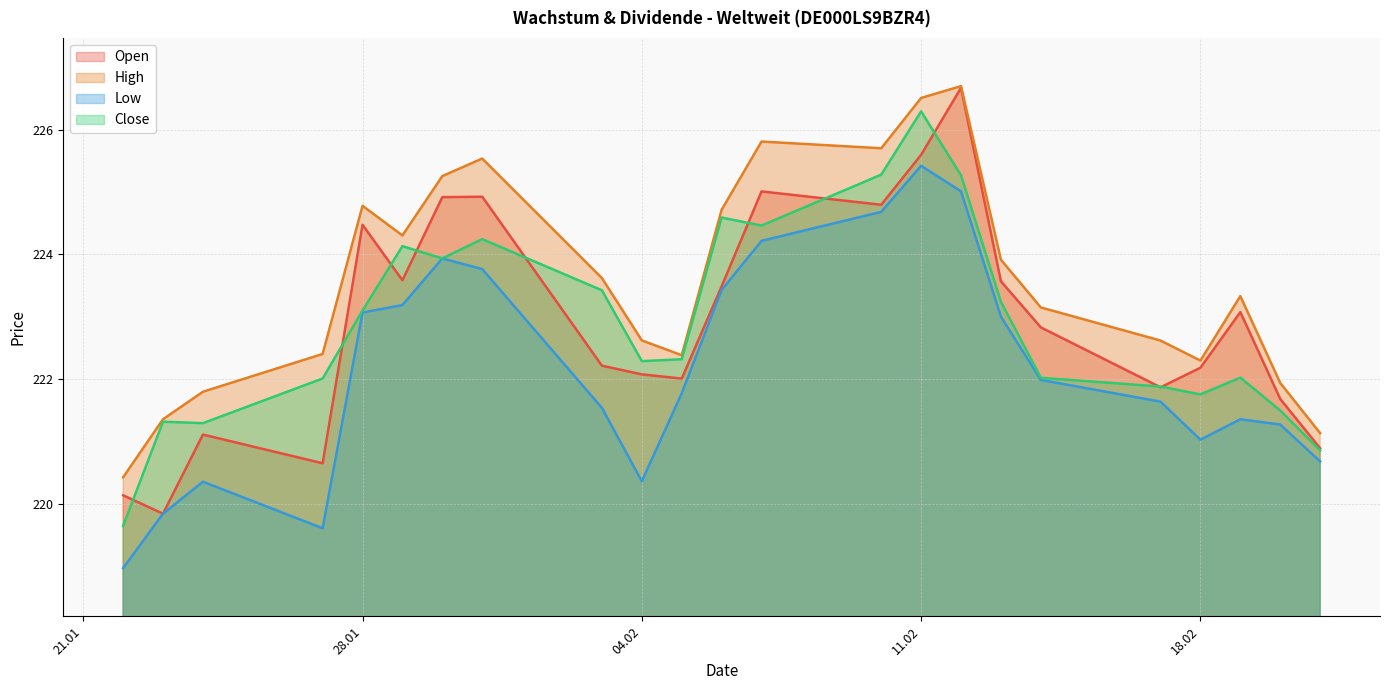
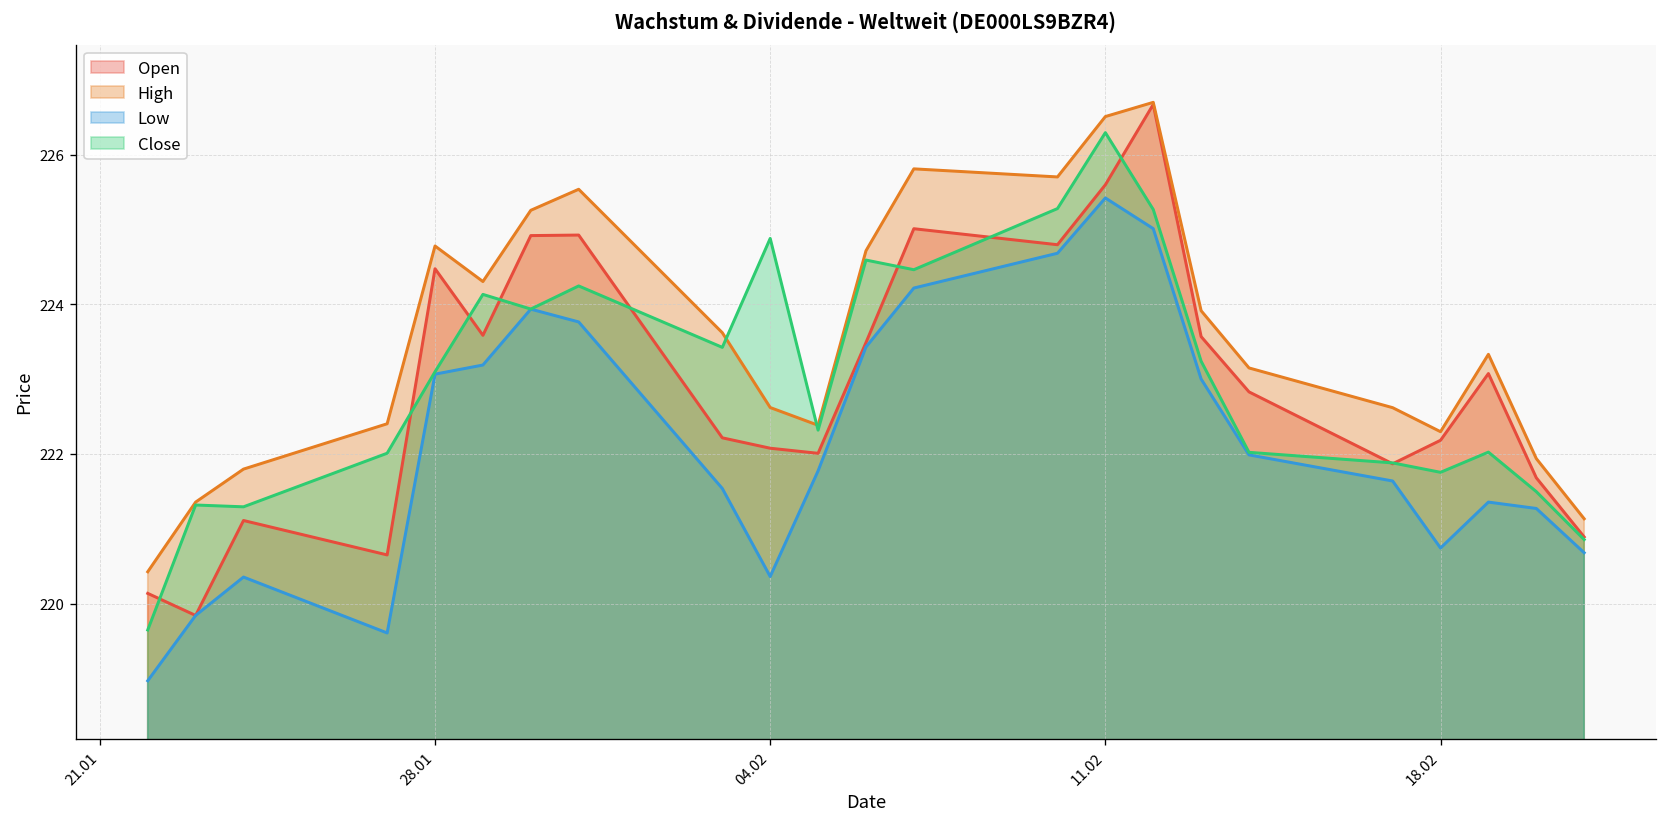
Close, 04.02: 222.3 -> 224.9
Low, 18.02: 221.0 -> 220.7
